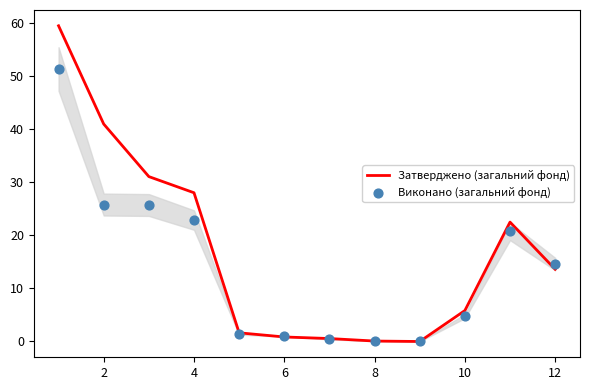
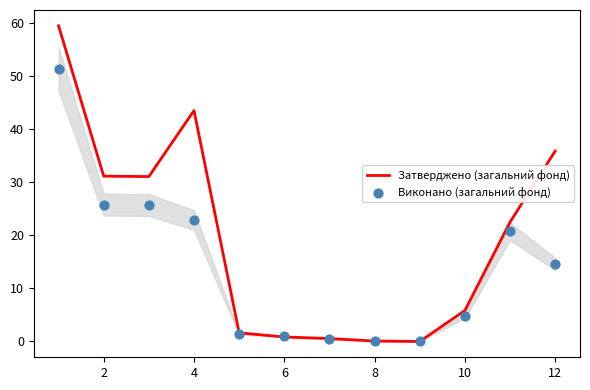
Затверджено (загальний фонд), 2: 41 -> 31
Затверджено (загальний фонд), 4: 28 -> 43
Затверджено (загальний фонд), 12: 14 -> 36
